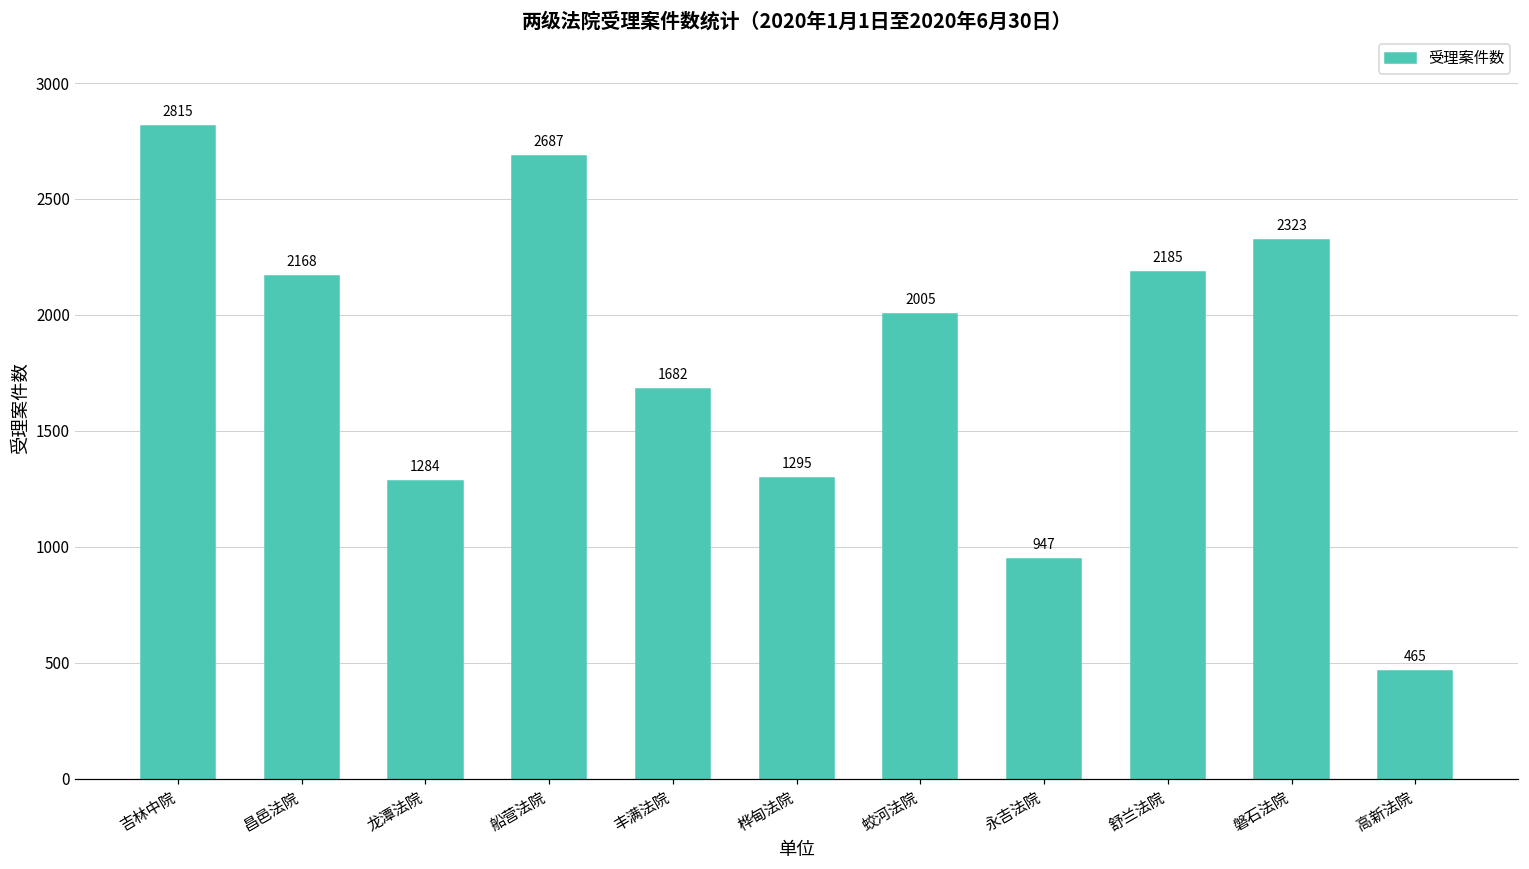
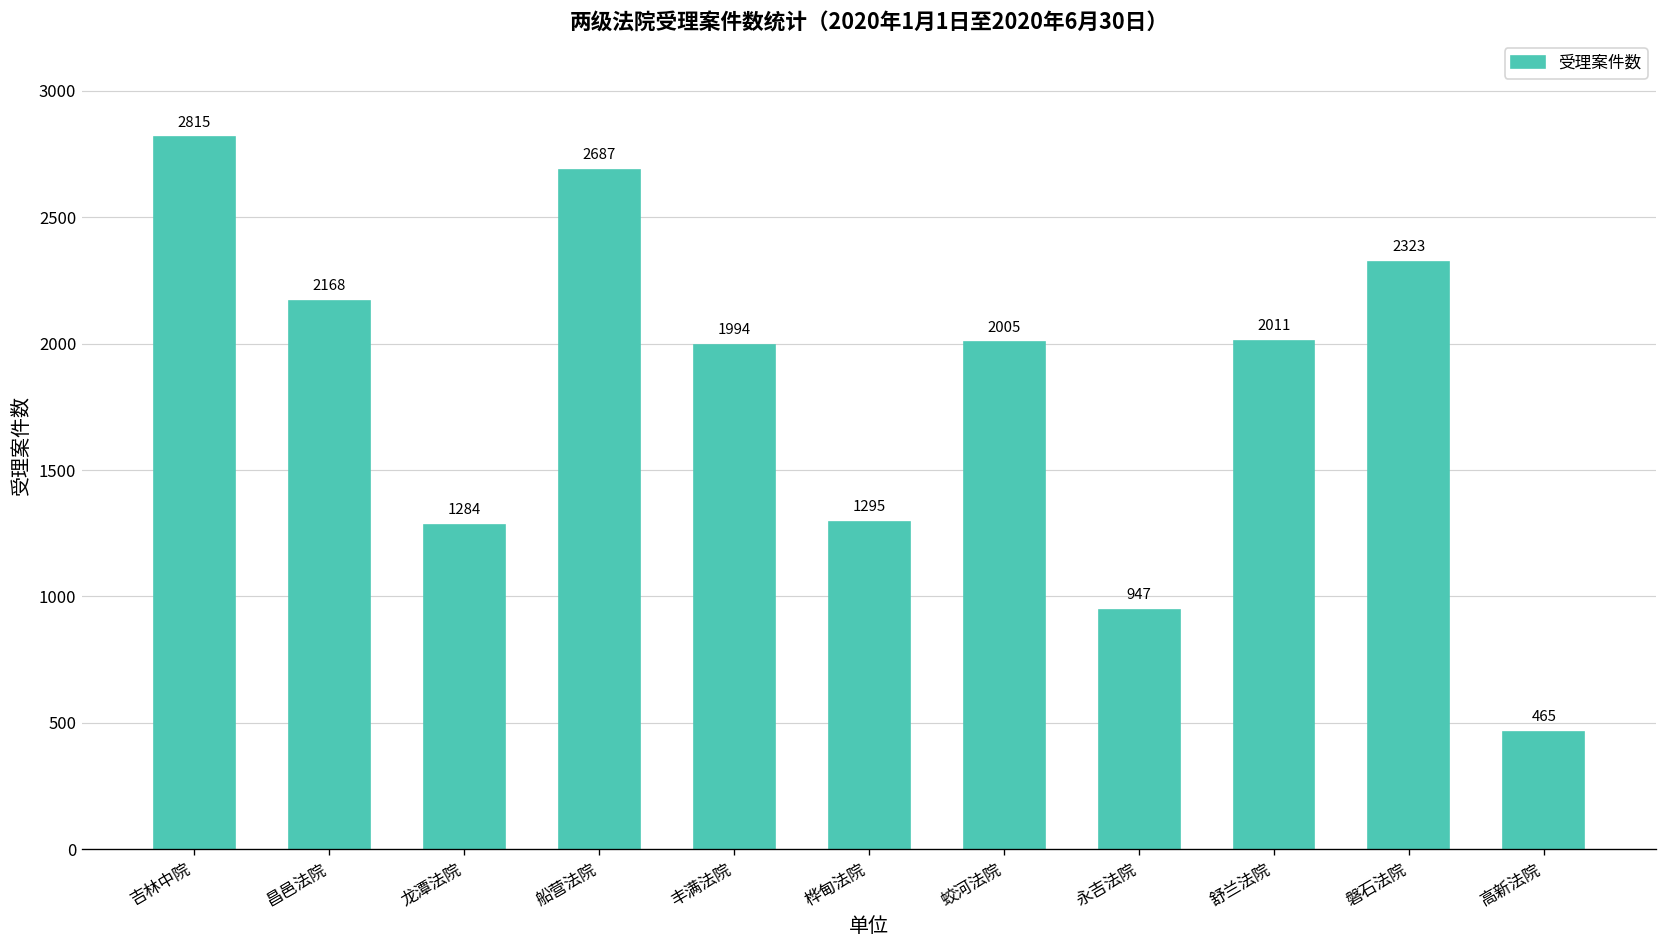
丰满法院: 1682 -> 1994
舒兰法院: 2185 -> 2011
